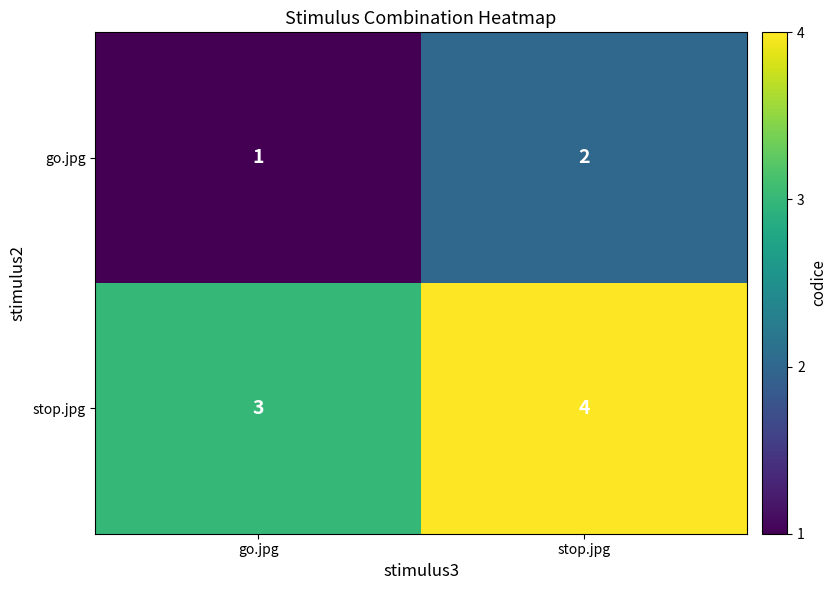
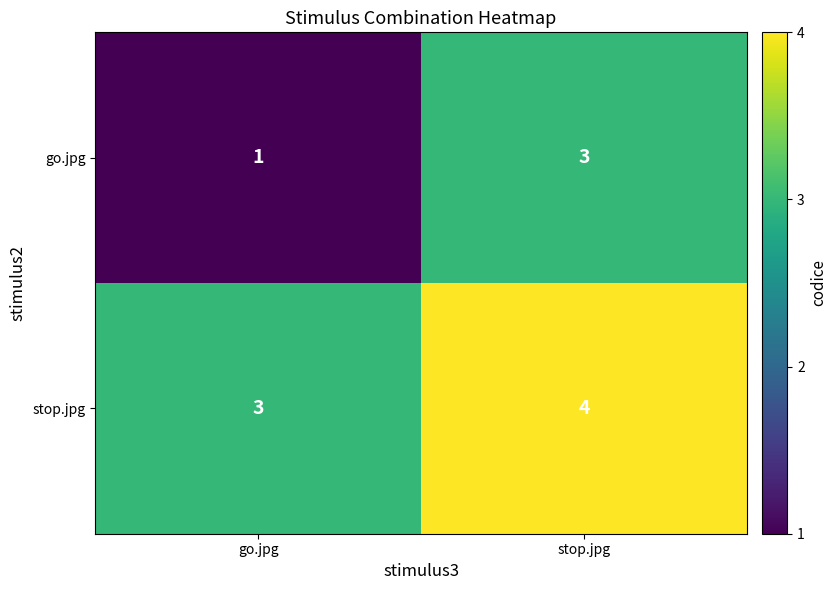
go.jpg, stop.jpg: 2 -> 3
